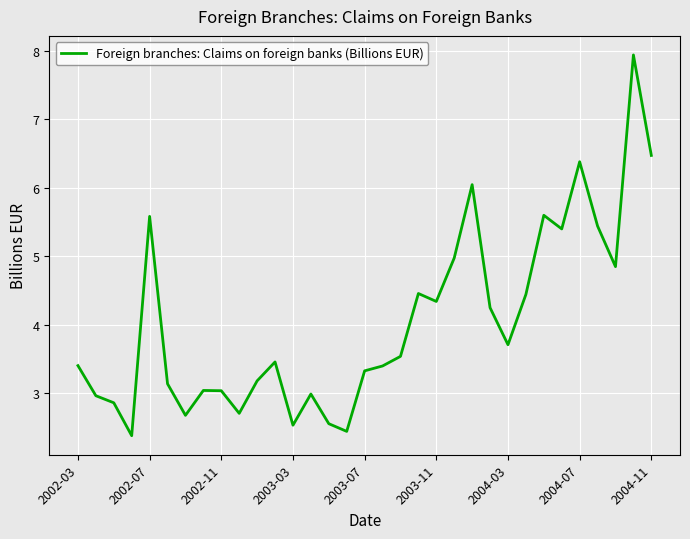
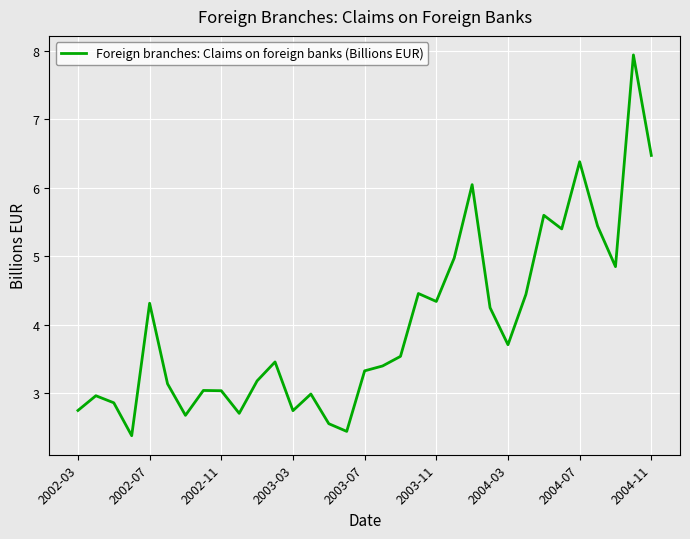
2002-03: 3.4 -> 2.8
2002-07: 5.6 -> 4.3
2003-03: 2.5 -> 2.7
